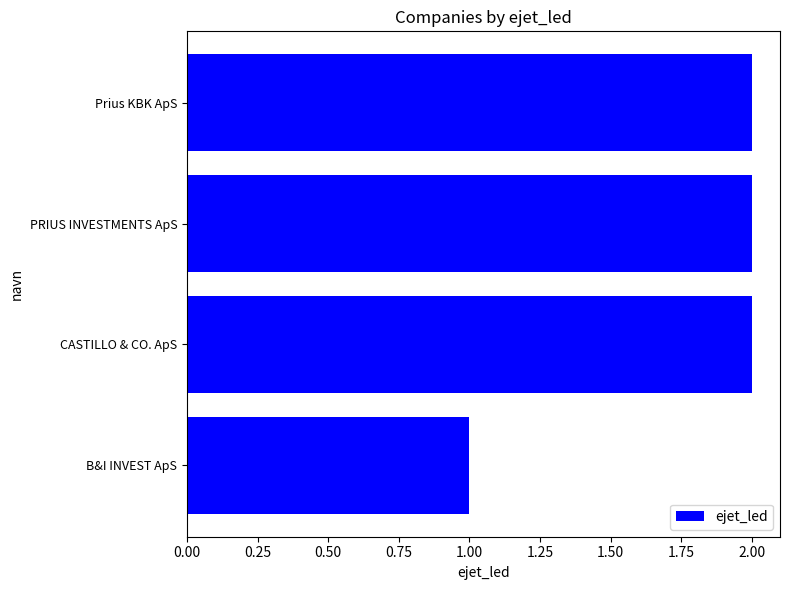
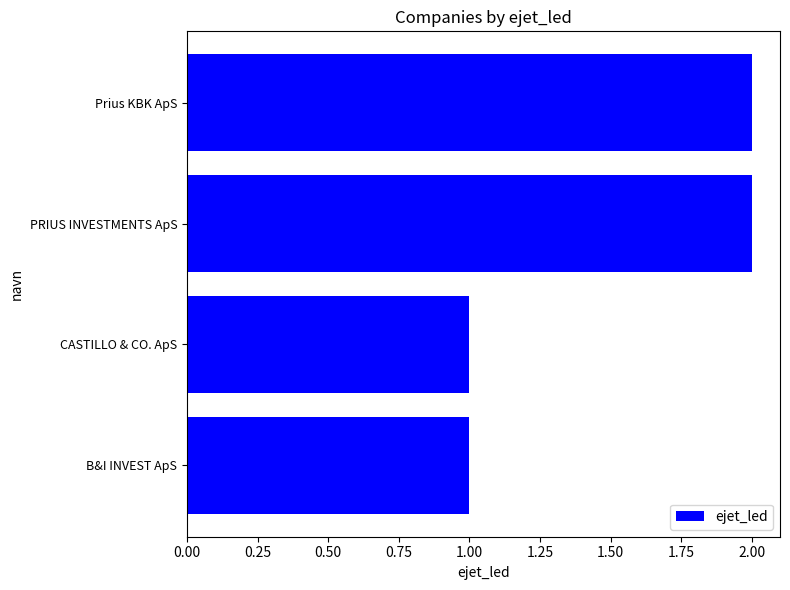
CASTILLO & CO. ApS: 2 -> 1
